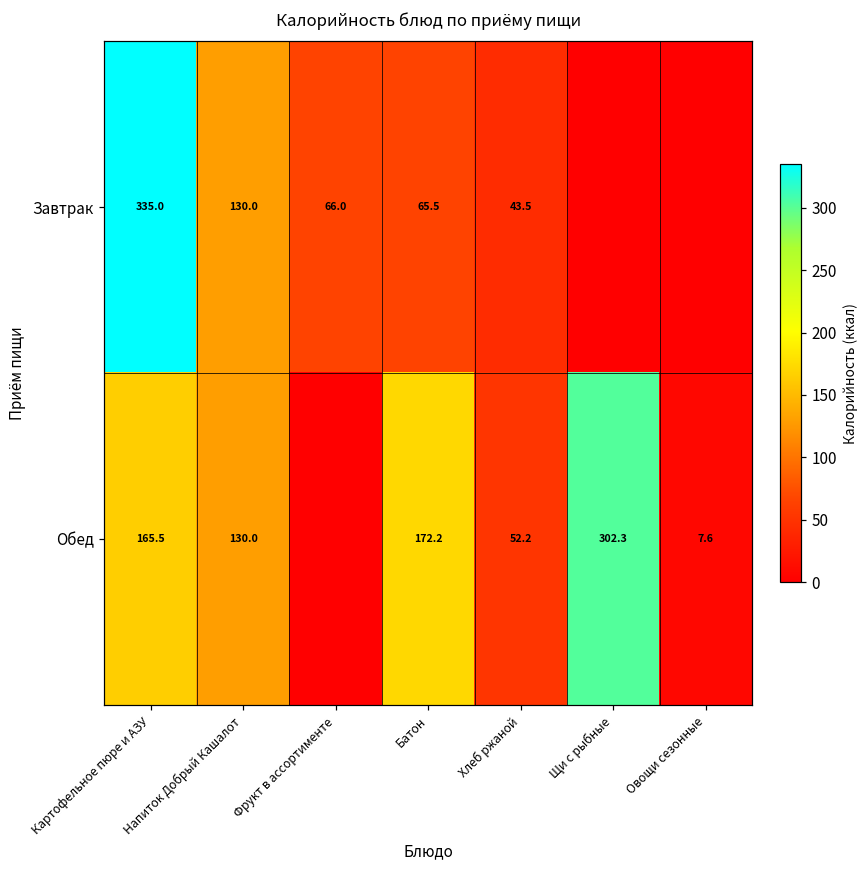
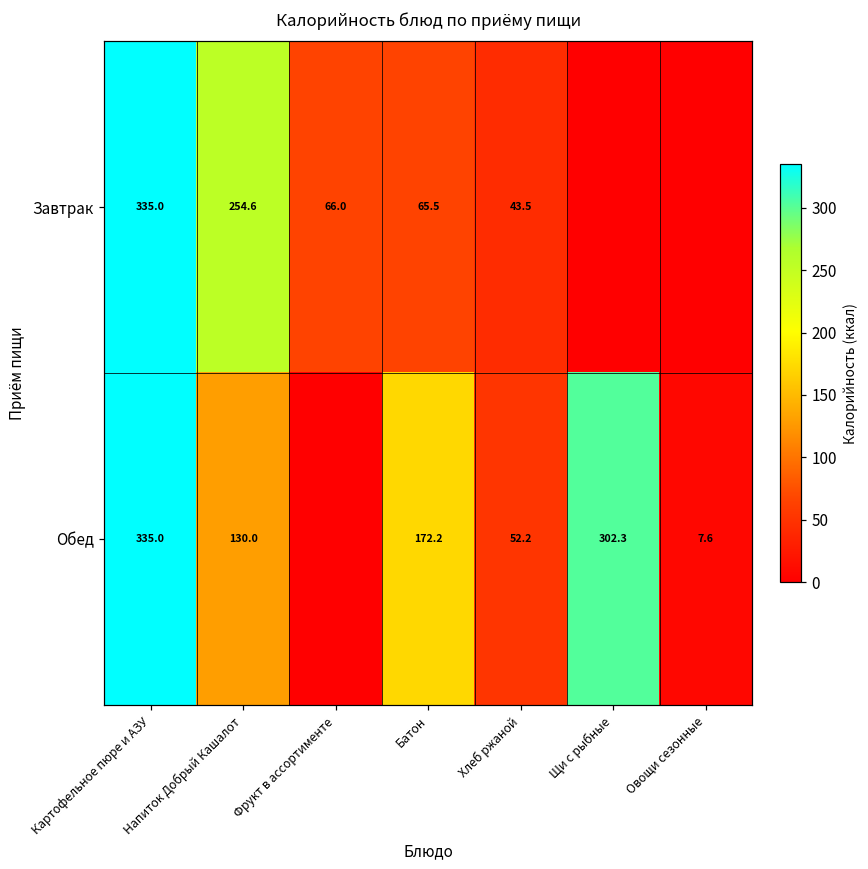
Завтрак, Напиток Добрый Кашалот: 130.0 -> 254.6
Обед, Картофельное пюре и АЗУ: 165.5 -> 335.0
